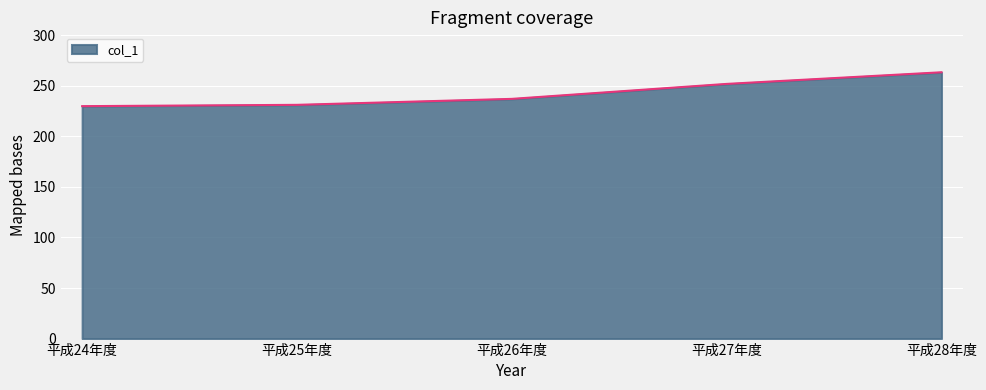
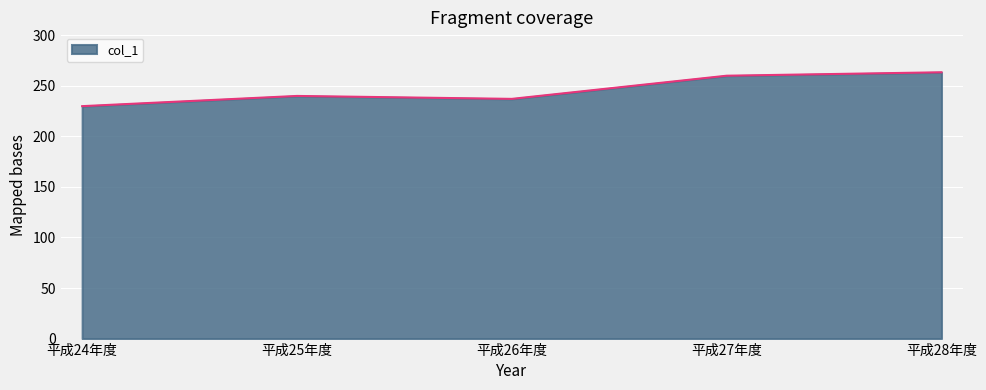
平成25年度: 231 -> 240
平成27年度: 252 -> 260
